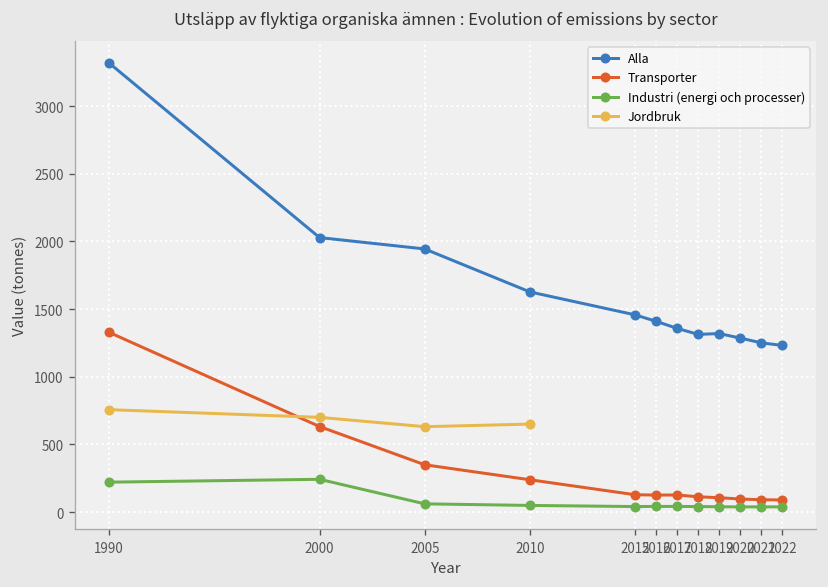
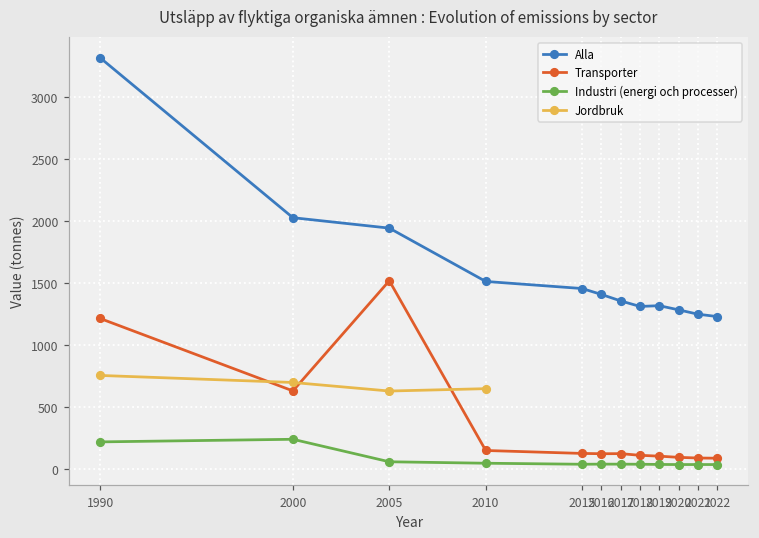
Transporter, 1990: 1330 -> 1220
Transporter, 2005: 350 -> 1520
Alla, 2010: 1630 -> 1510
Transporter, 2010: 240 -> 150
